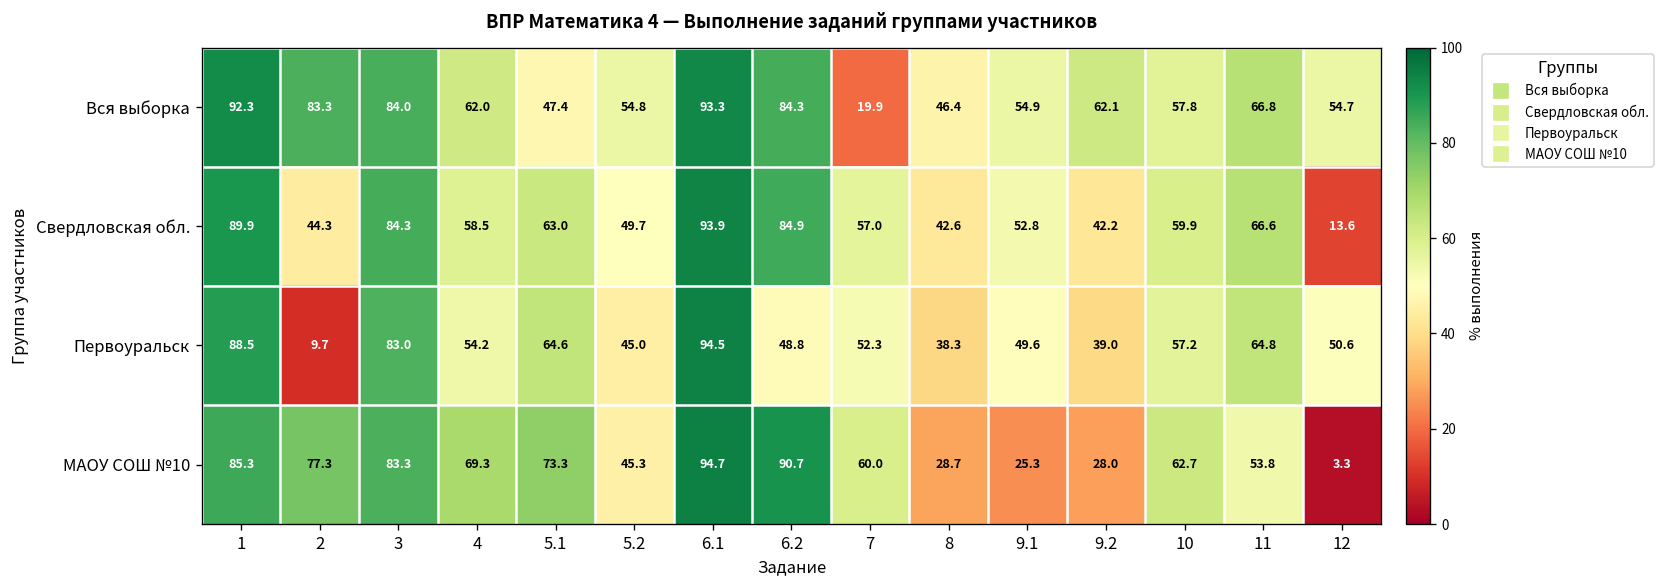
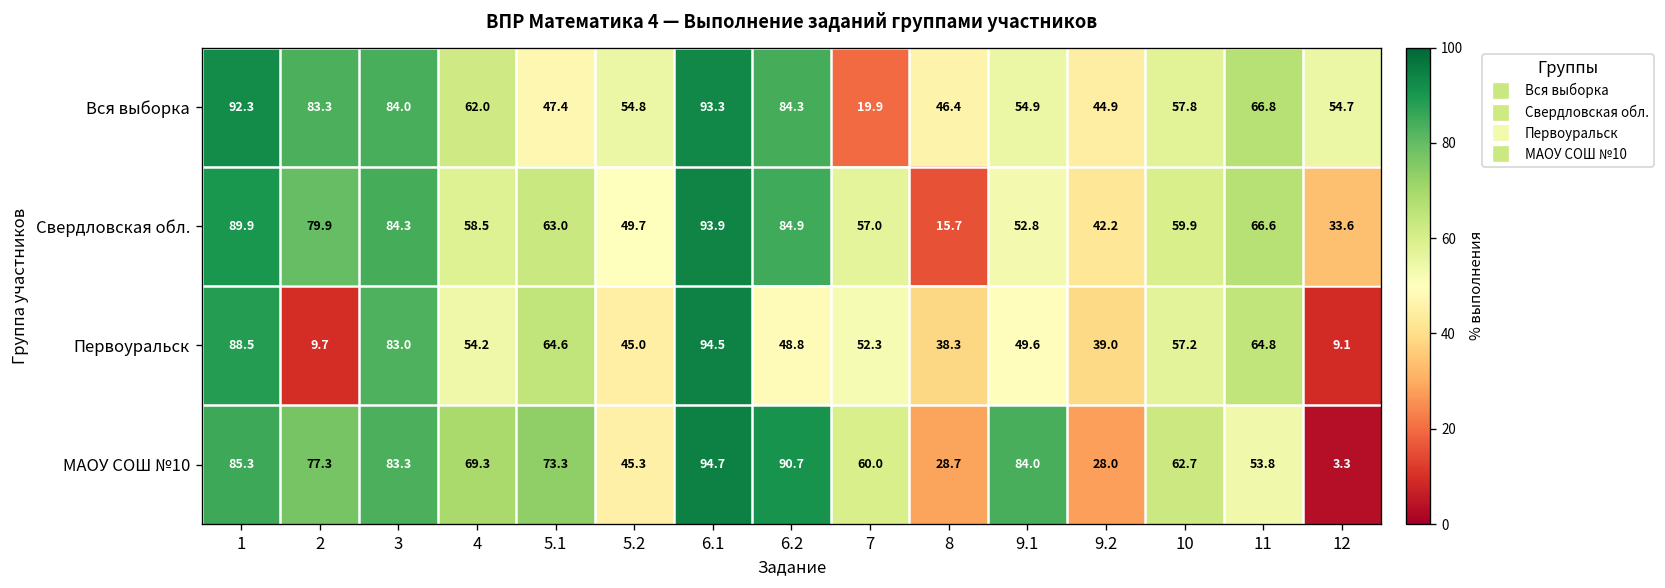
Вся выборка, 9.2: 62.1 -> 44.9
Свердловская обл., 2: 44.3 -> 79.9
Свердловская обл., 8: 42.6 -> 15.7
Свердловская обл., 12: 13.6 -> 33.6
Первоуральск, 12: 50.6 -> 9.1
МАОУ СОШ №10, 9.1: 25.3 -> 84.0
